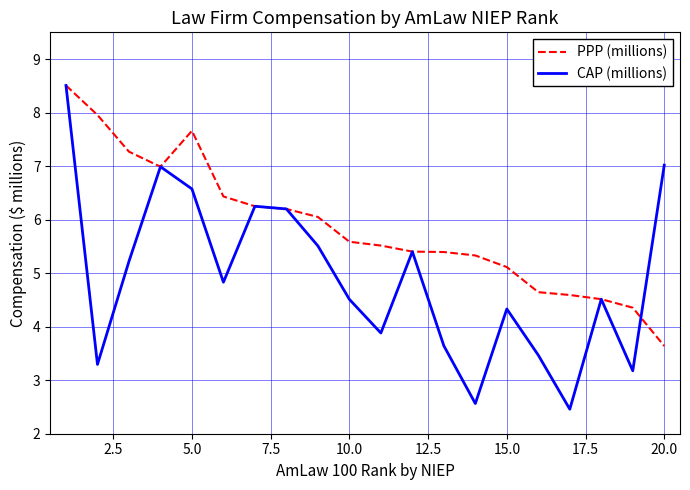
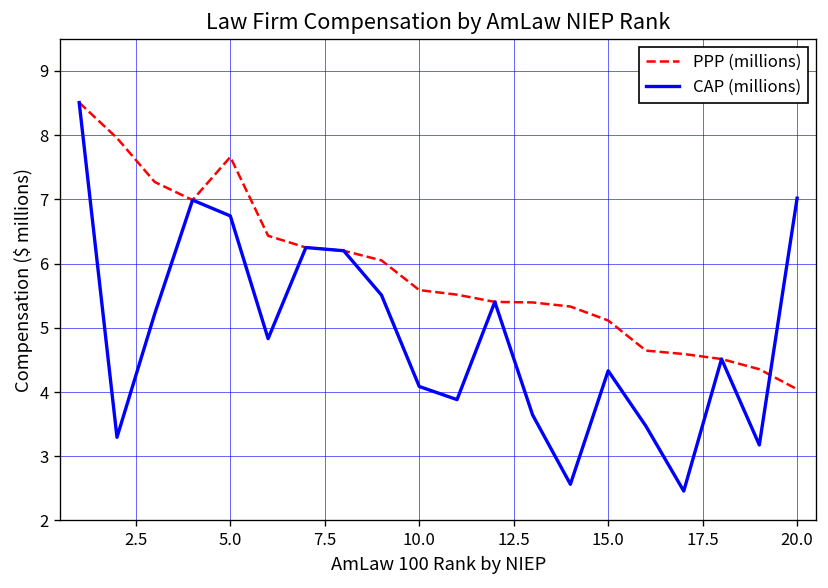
CAP (millions), 5.0: 6.6 -> 6.7
CAP (millions), 10.0: 4.5 -> 4.1
PPP (millions), 20.0: 3.6 -> 4.0
